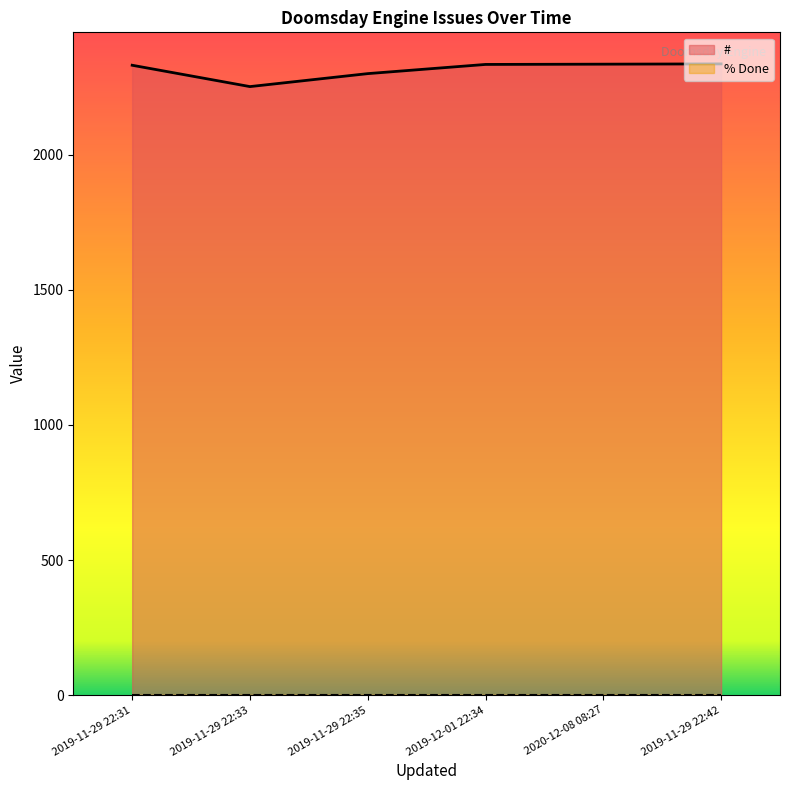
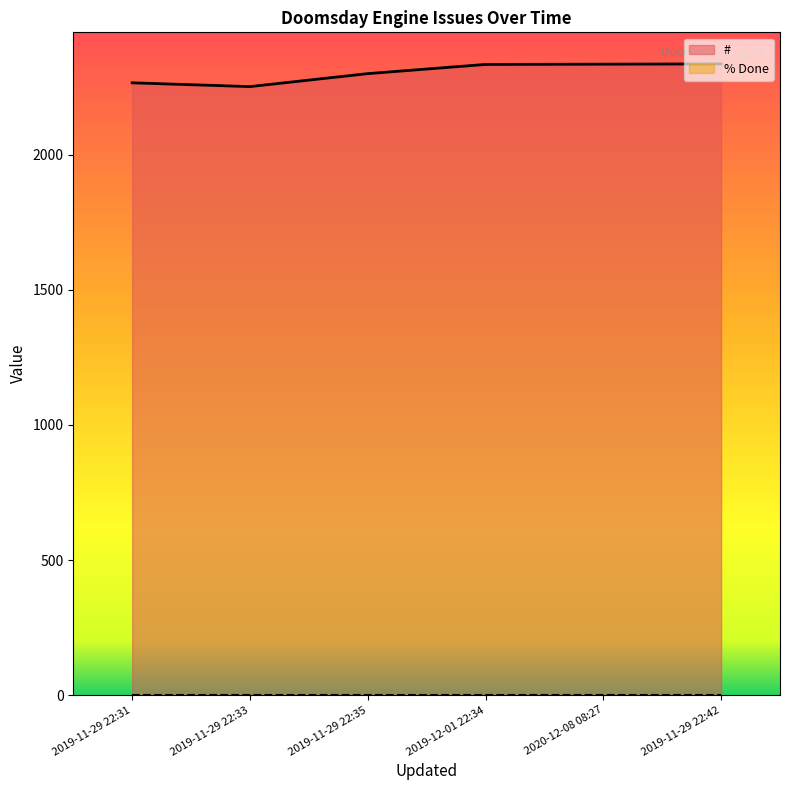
#, 2019-11-29 22:31: 2330 -> 2270
